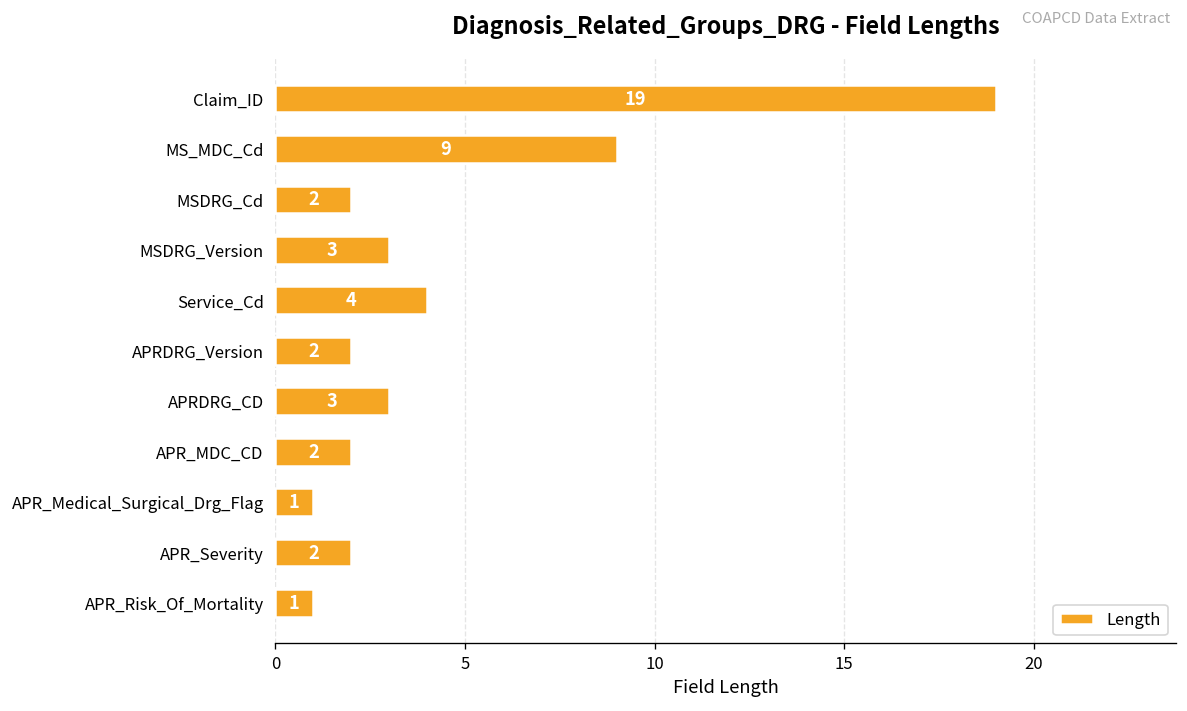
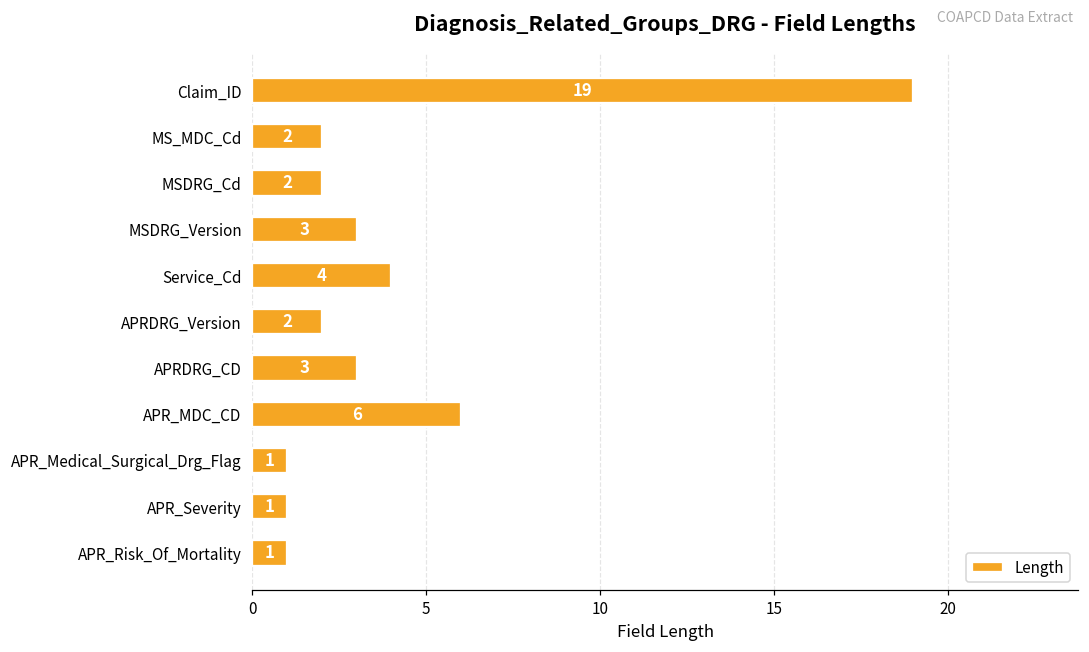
MS_MDC_Cd: 9 -> 2
APR_MDC_CD: 2 -> 6
APR_Severity: 2 -> 1
